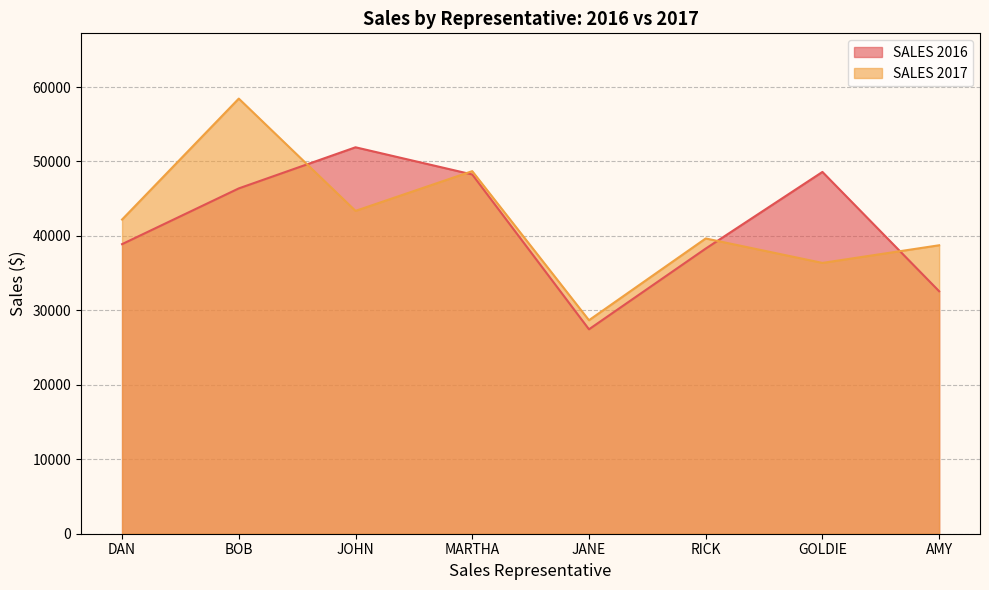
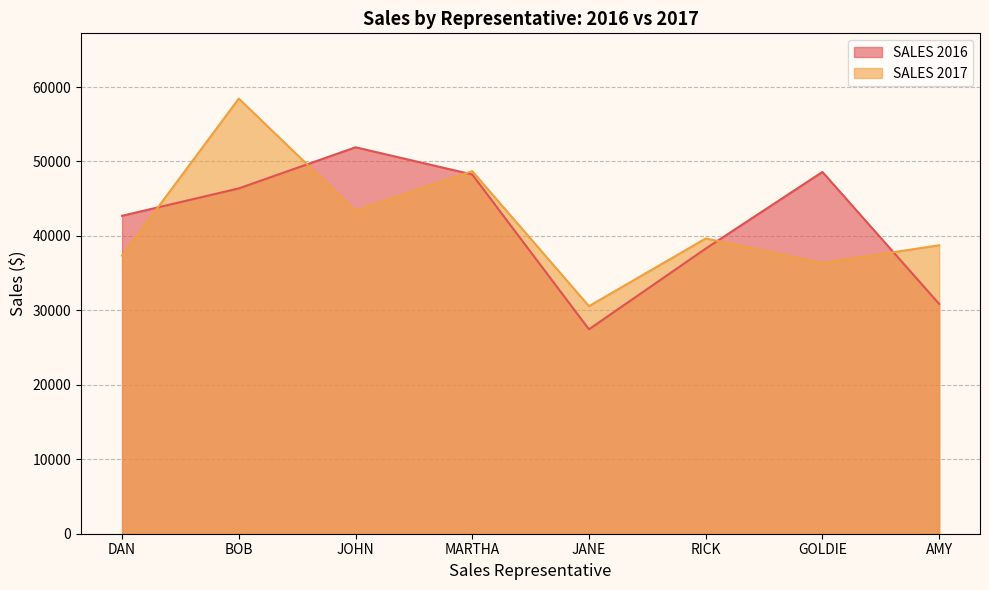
SALES 2016, DAN: 39000 -> 43000
SALES 2017, DAN: 42000 -> 37000
SALES 2017, JANE: 29000 -> 31000
SALES 2016, AMY: 33000 -> 31000
